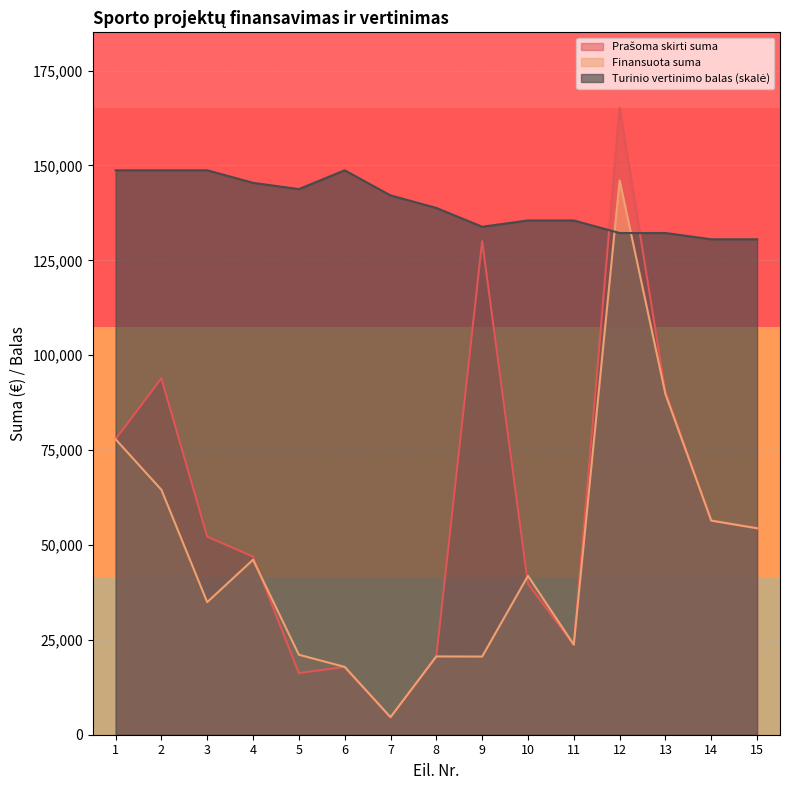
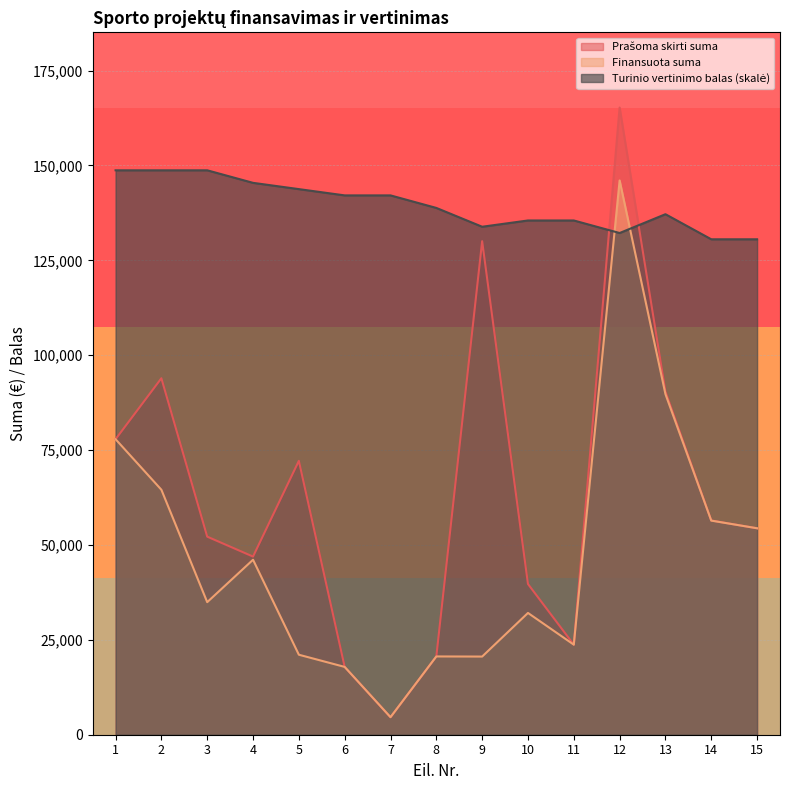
Prašoma skirti suma, 5: 16,000 -> 72,000
Turinio vertinimo balas (skalė), 6: 149,000 -> 142,000
Finansuota suma, 10: 42,000 -> 32,000
Turinio vertinimo balas (skalė), 13: 132,000 -> 137,000
